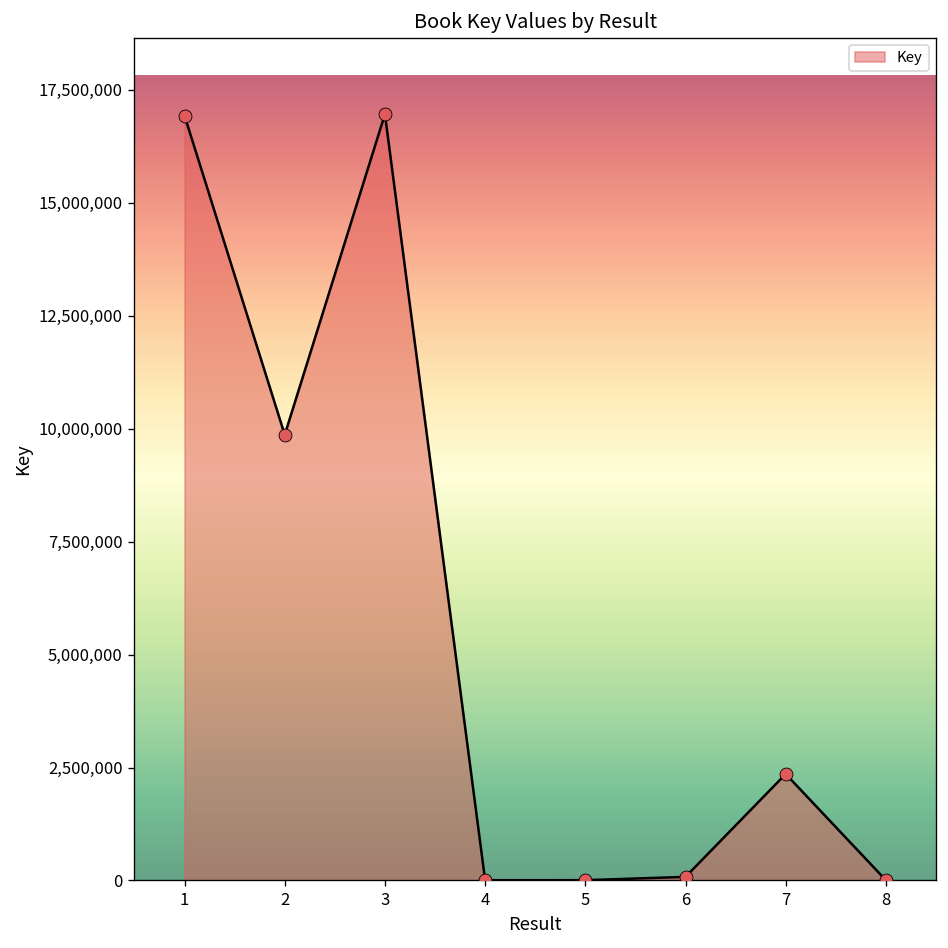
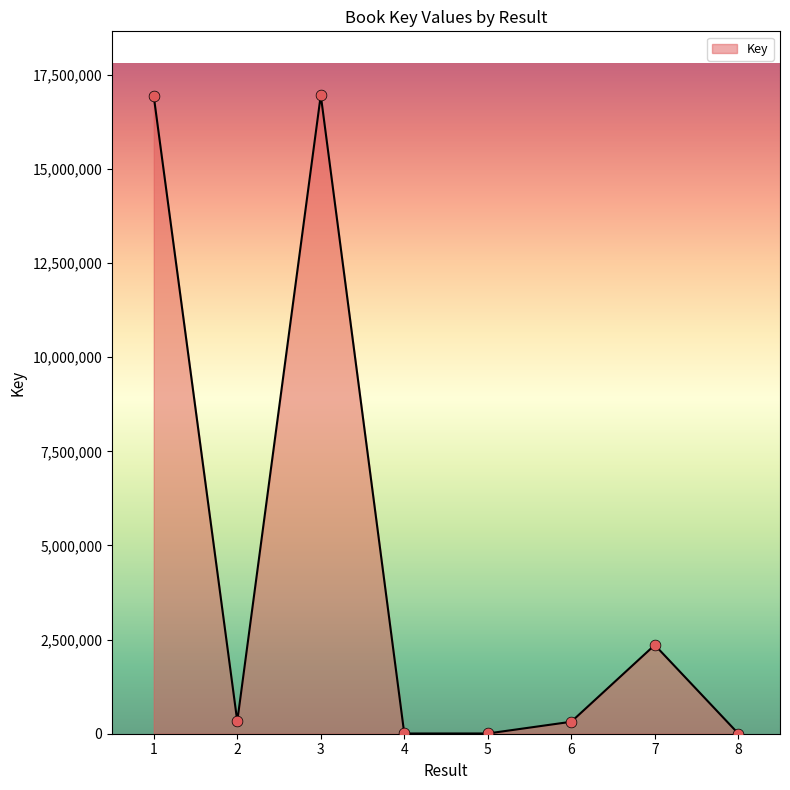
2: 9,900,000 -> 300,000
6: 100,000 -> 300,000
